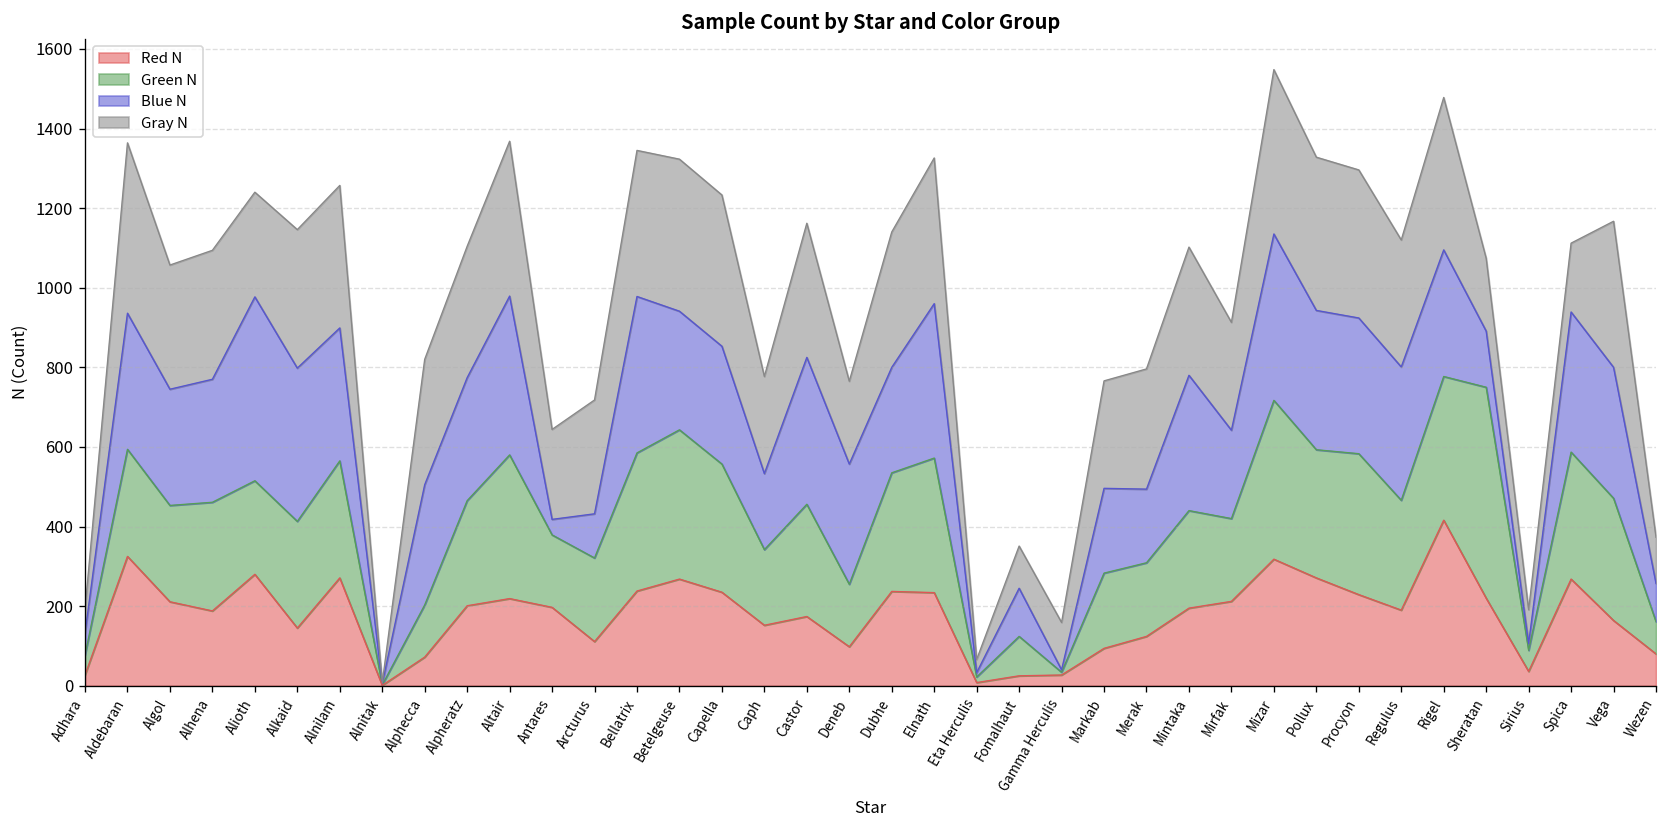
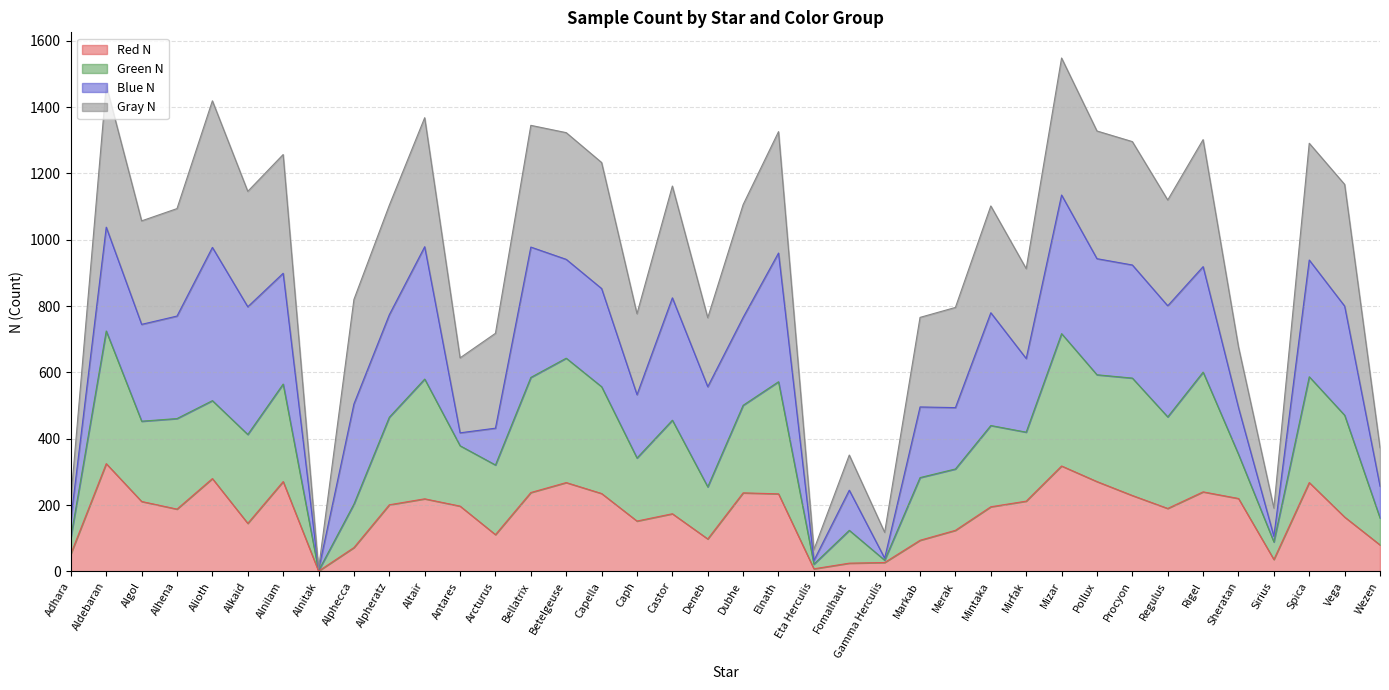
Red N, Adhara: 30 -> 50
Green N, Aldebaran: 270 -> 400
Blue N, Aldebaran: 340 -> 310
Gray N, Alioth: 260 -> 440
Green N, Dubhe: 300 -> 260
Gray N, Gamma Herculis: 120 -> 80
Red N, Rigel: 420 -> 240
Green N, Sheratan: 530 -> 130
Gray N, Spica: 170 -> 350
